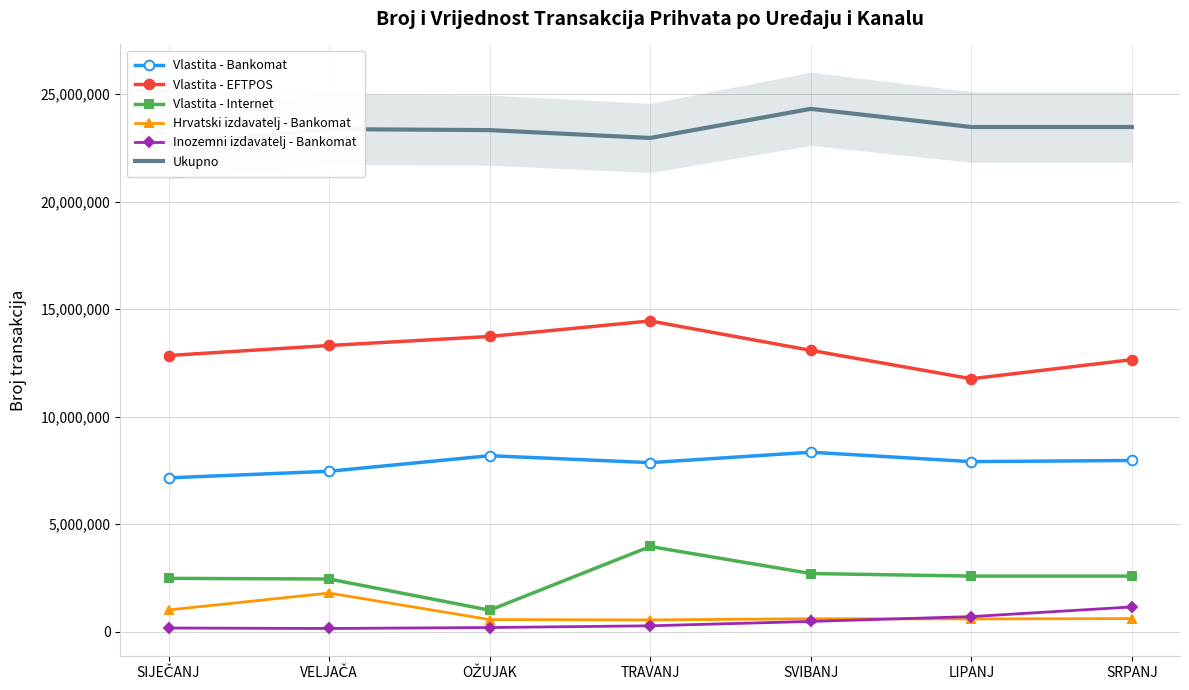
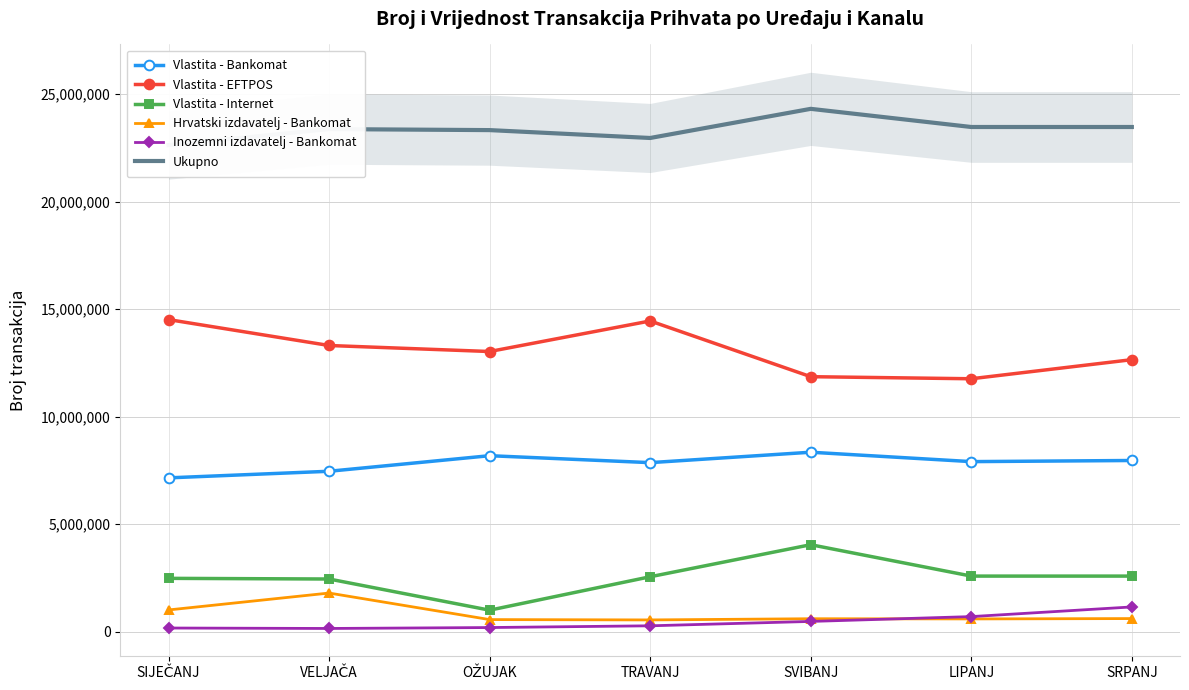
Vlastita - EFTPOS, SIJEČANJ: 12,800,000 -> 14,500,000
Vlastita - EFTPOS, OŽUJAK: 13,700,000 -> 13,000,000
Vlastita - Internet, TRAVANJ: 4,000,000 -> 2,500,000
Vlastita - EFTPOS, SVIBANJ: 13,100,000 -> 11,900,000
Vlastita - Internet, SVIBANJ: 2,700,000 -> 4,000,000
